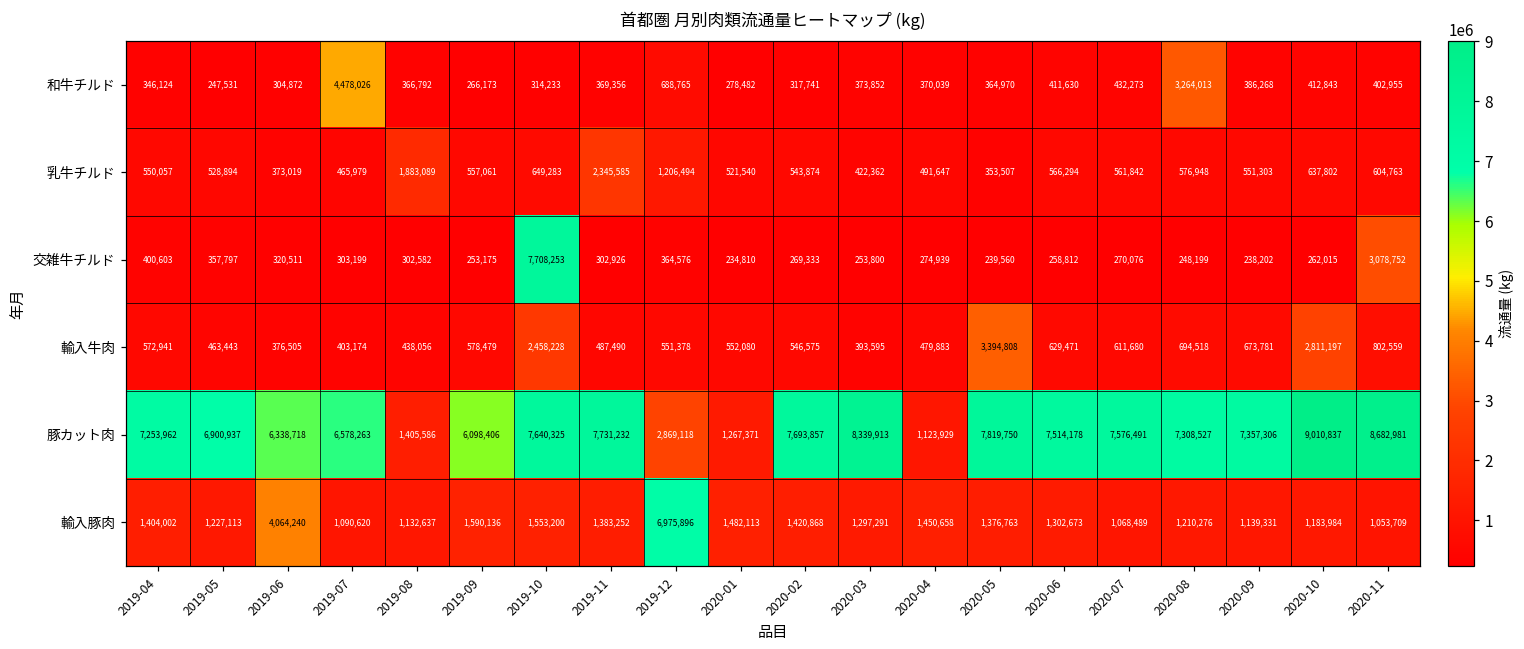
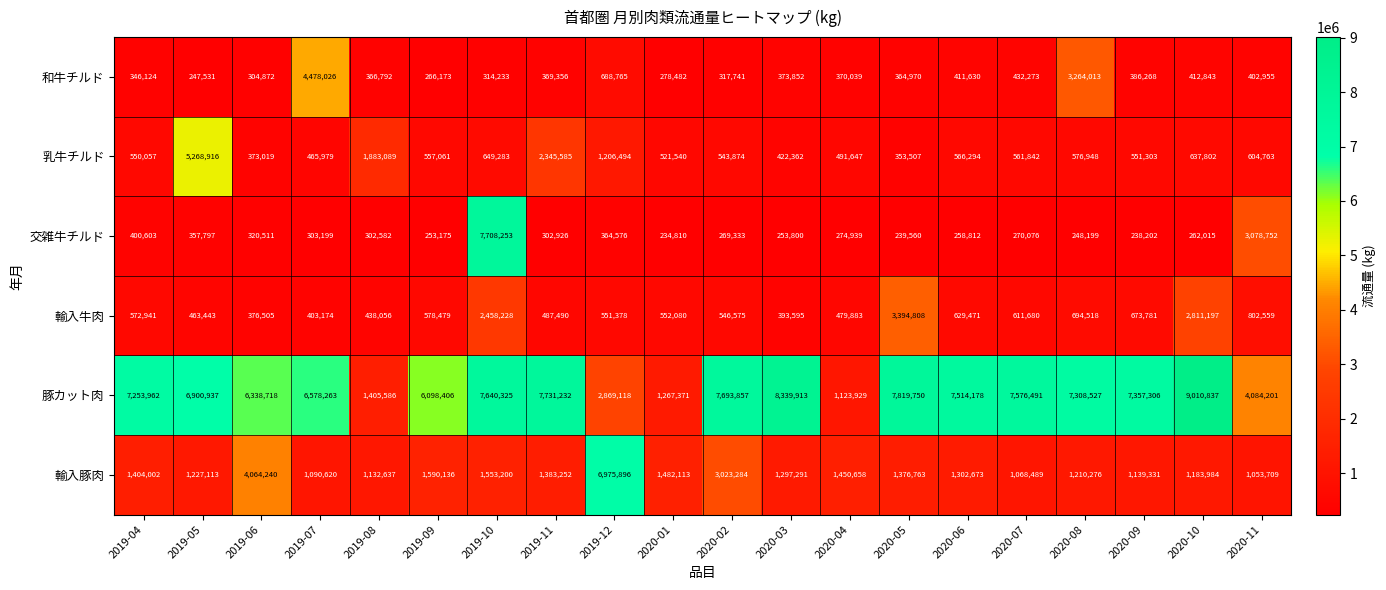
乳牛チルド, 2019-05: 528,894 -> 5,268,916
豚カット肉, 2020-11: 8,682,981 -> 4,084,201
輸入豚肉, 2020-02: 1,420,868 -> 3,023,284
